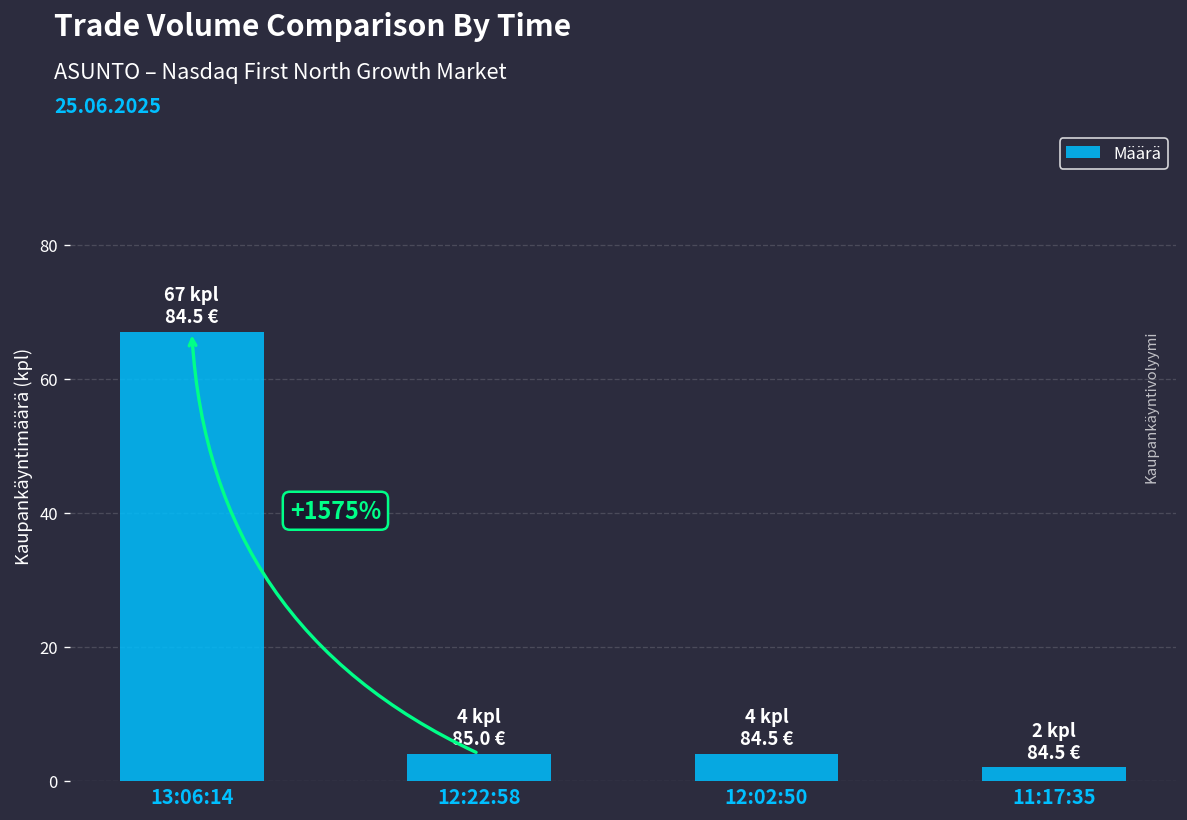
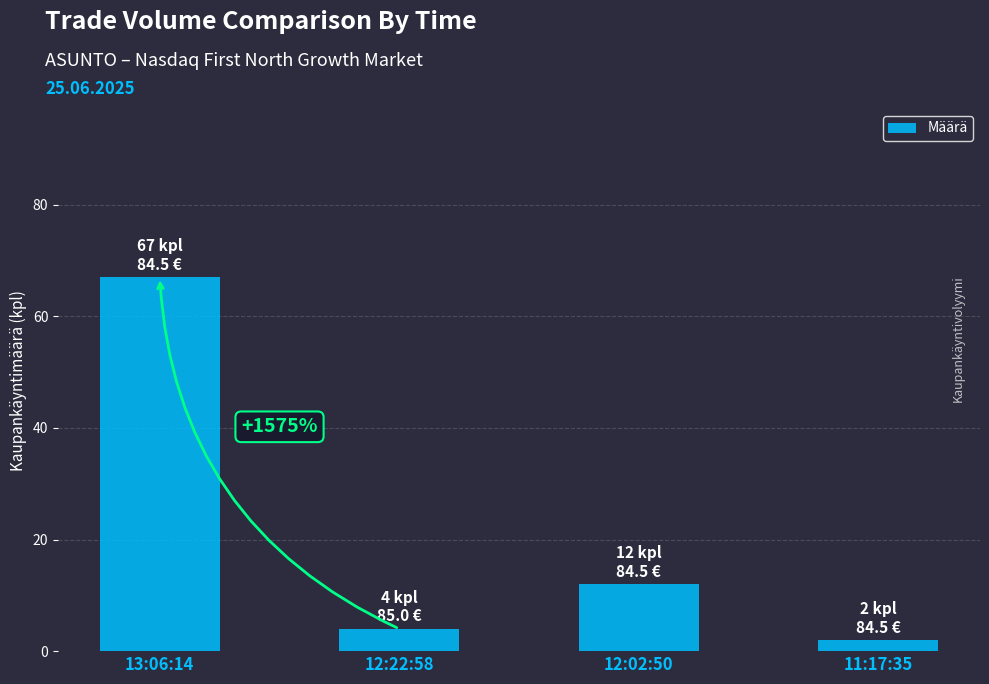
12:02:50: 4 -> 12
